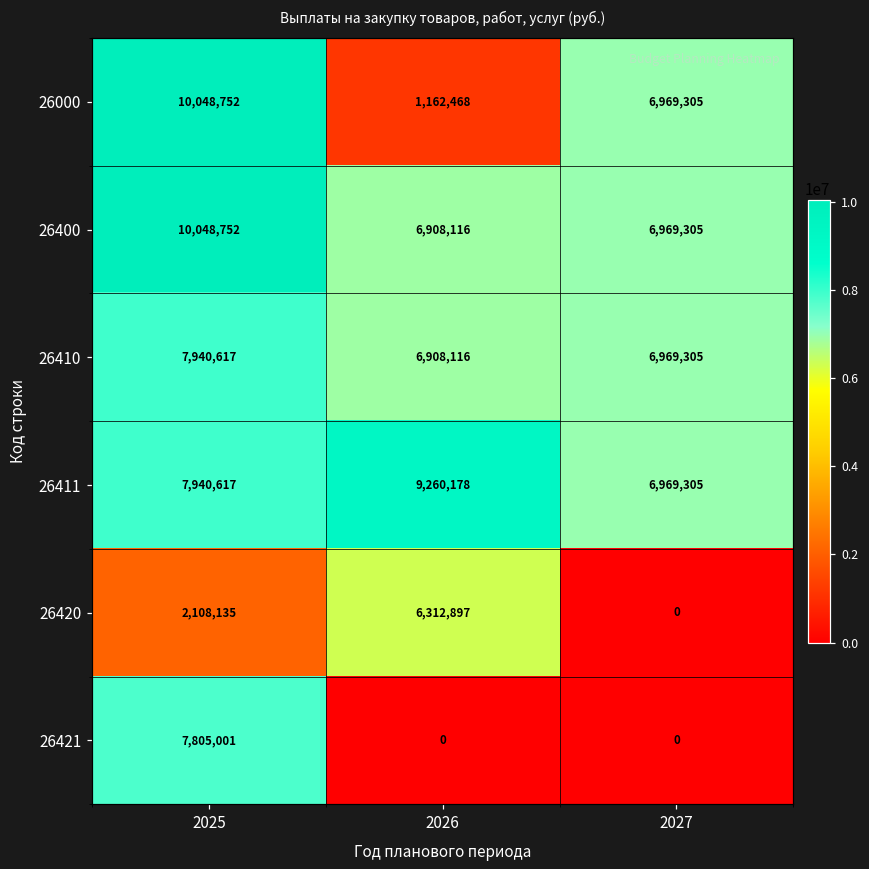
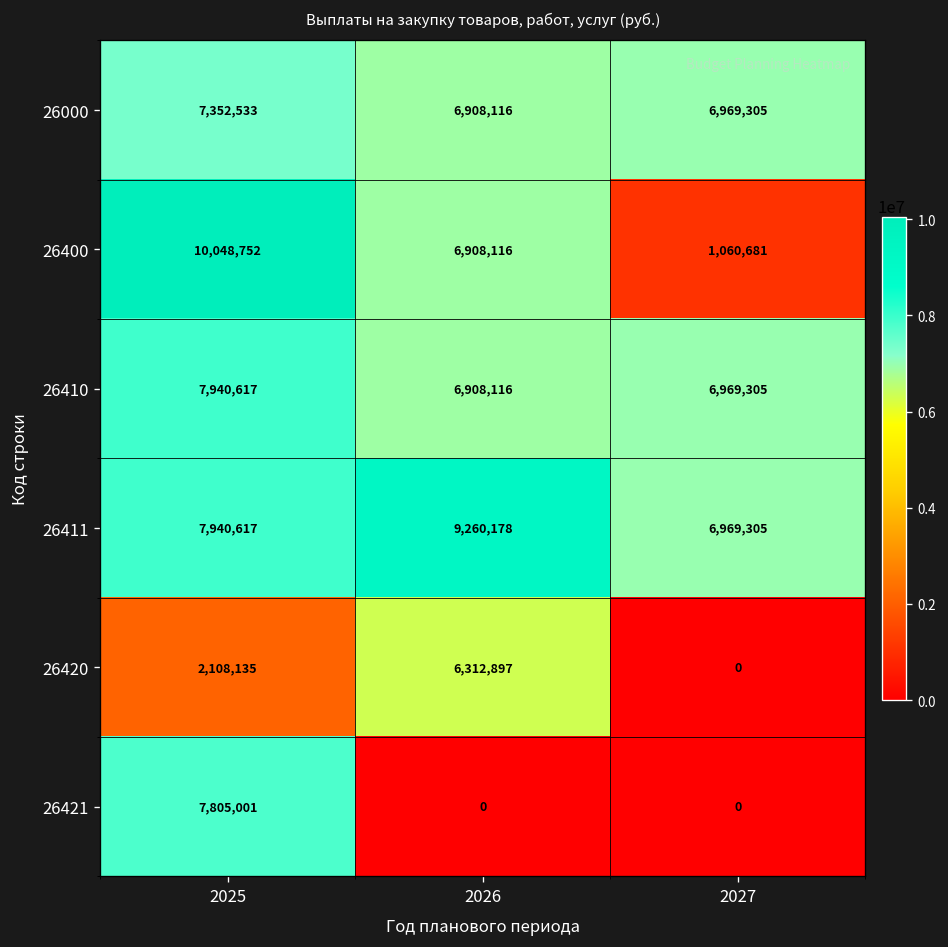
26000, 2025: 10,048,752 -> 7,352,533
26000, 2026: 1,162,468 -> 6,908,116
26400, 2027: 6,969,305 -> 1,060,681
